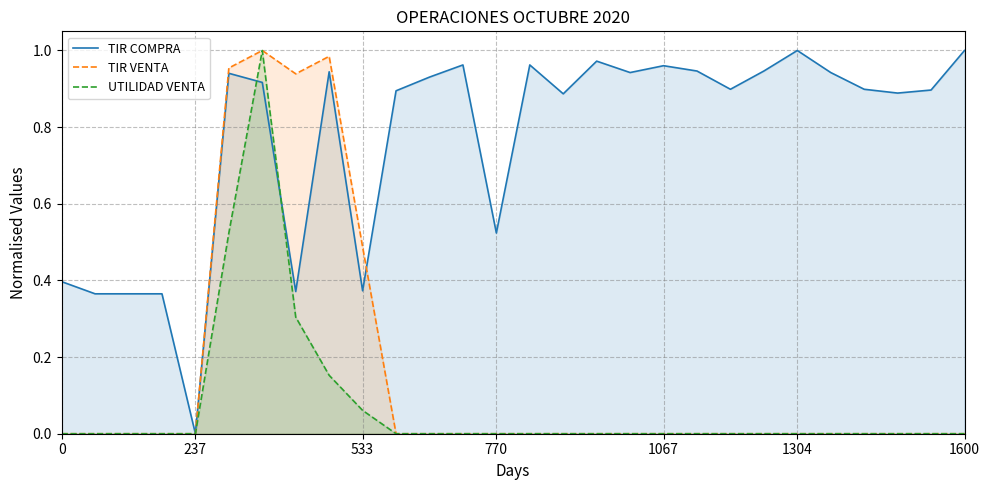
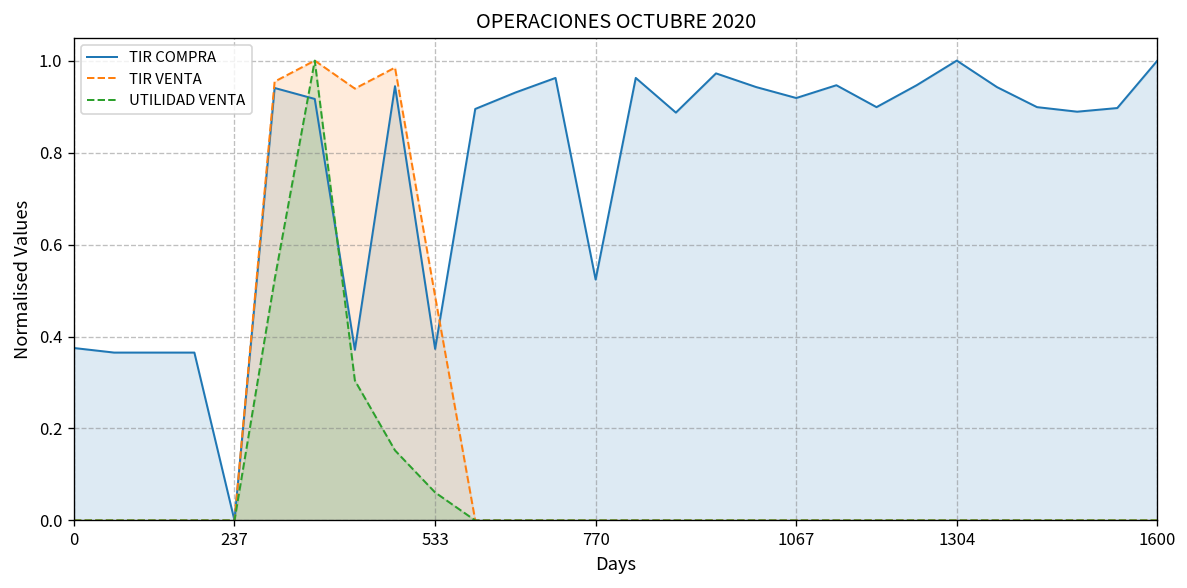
TIR COMPRA, 0: 0.40 -> 0.38
TIR COMPRA, 1067: 0.96 -> 0.92
